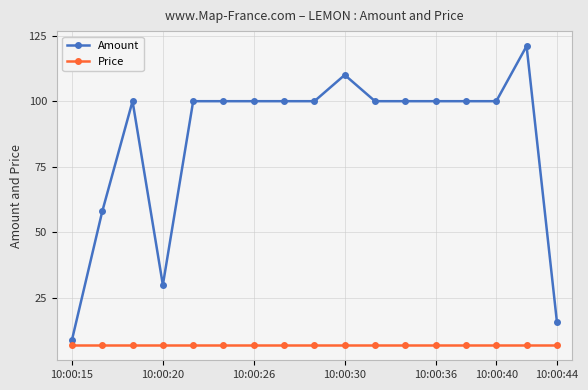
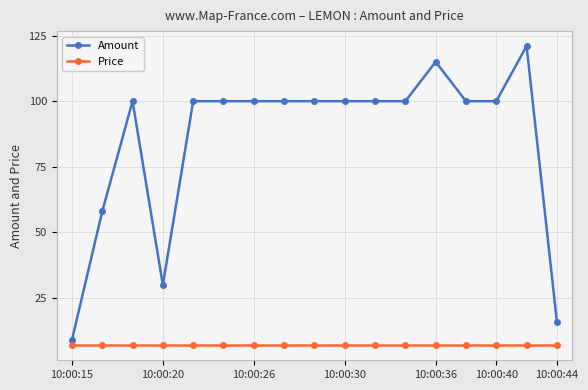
Amount, 10:00:30: 110 -> 100
Amount, 10:00:36: 100 -> 115
